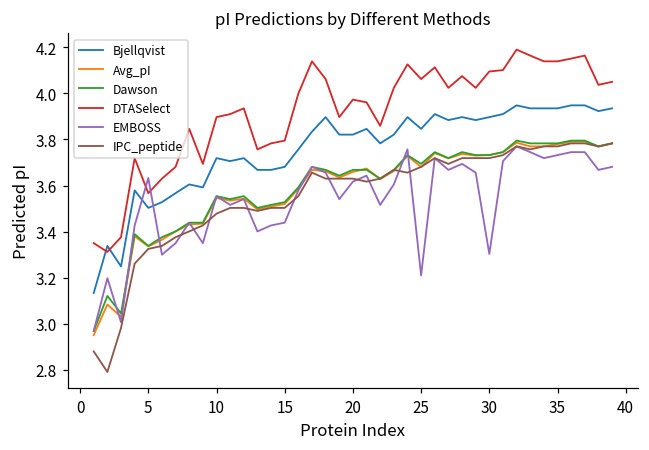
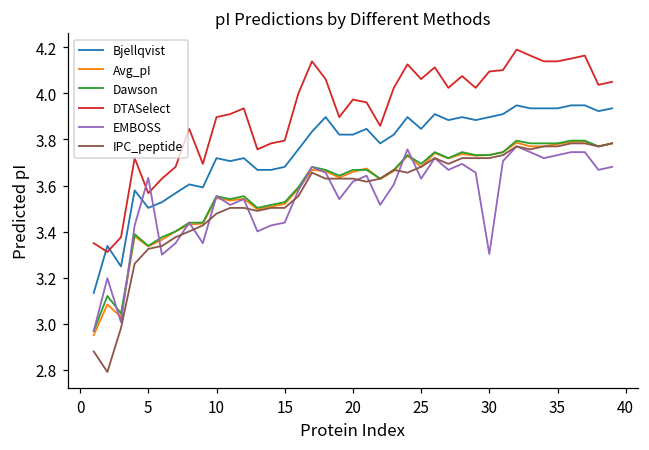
EMBOSS, 25: 3.21 -> 3.63
